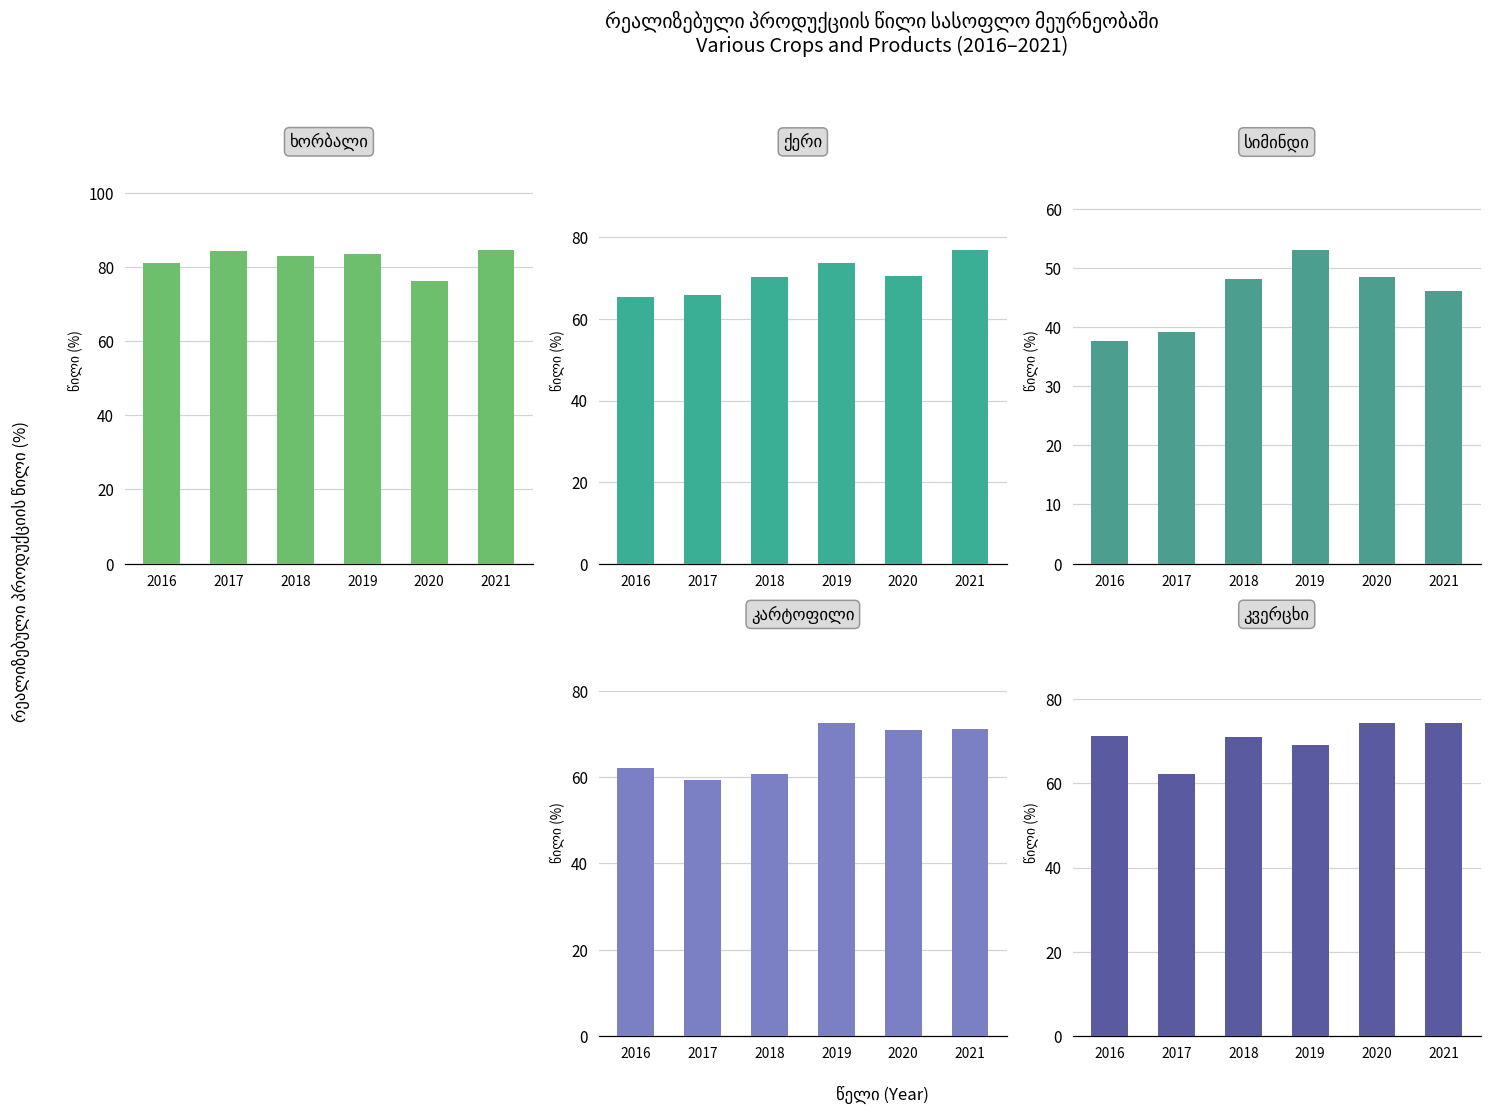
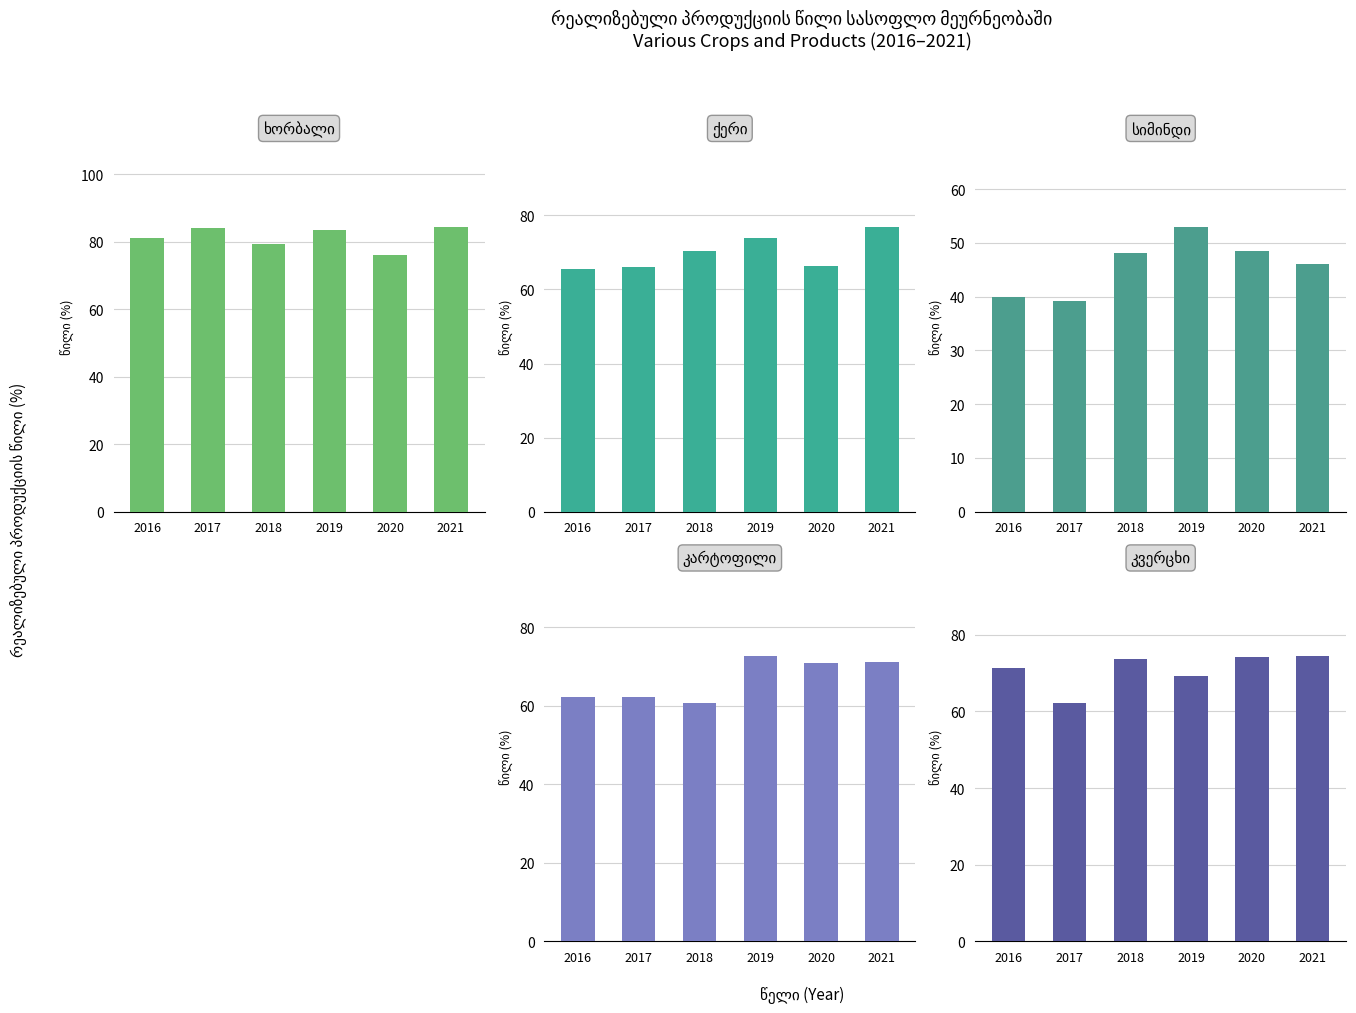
ხორბალი, 2018: 83 -> 79
ქერი, 2020: 71 -> 66
სიმინდი, 2016: 38 -> 40
კარტოფილი, 2017: 59 -> 62
კვერცხი, 2018: 71 -> 74
